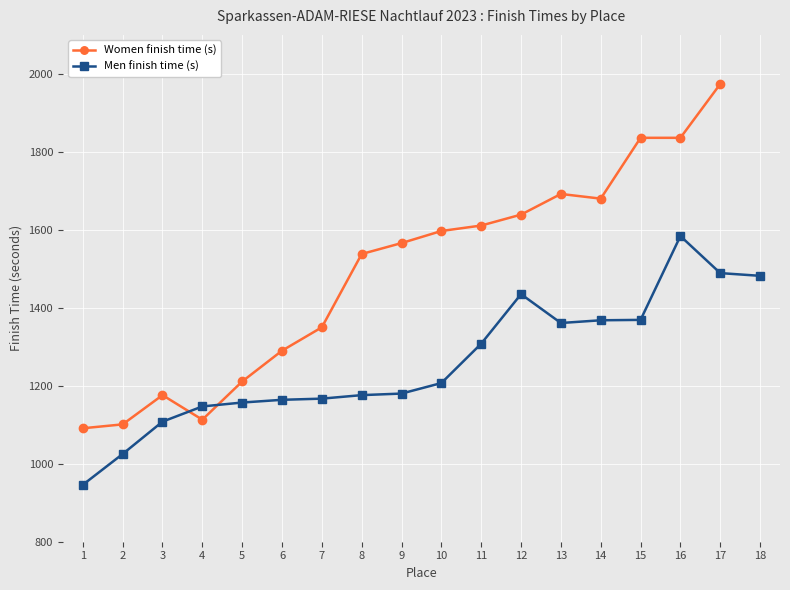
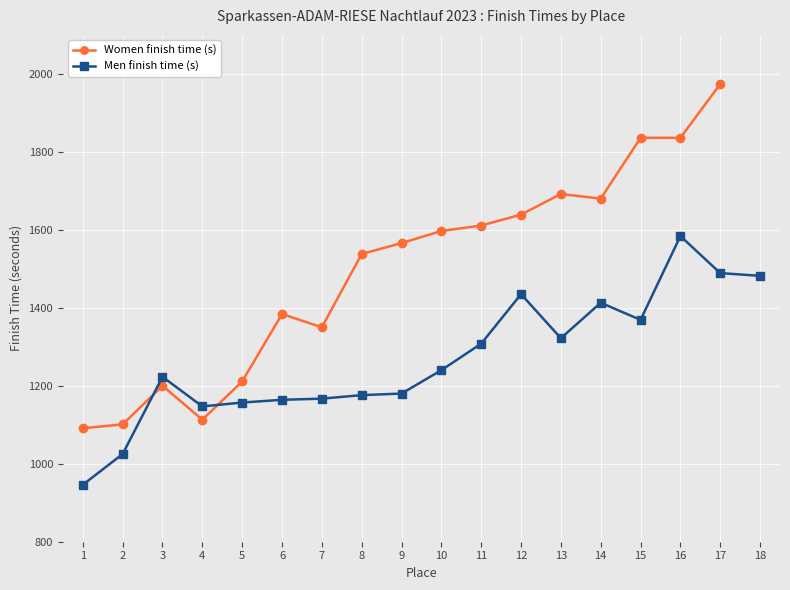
Women finish time (s), 3: 1180 -> 1200
Men finish time (s), 3: 1110 -> 1220
Women finish time (s), 6: 1290 -> 1380
Men finish time (s), 10: 1210 -> 1240
Men finish time (s), 13: 1360 -> 1320
Men finish time (s), 14: 1370 -> 1410
